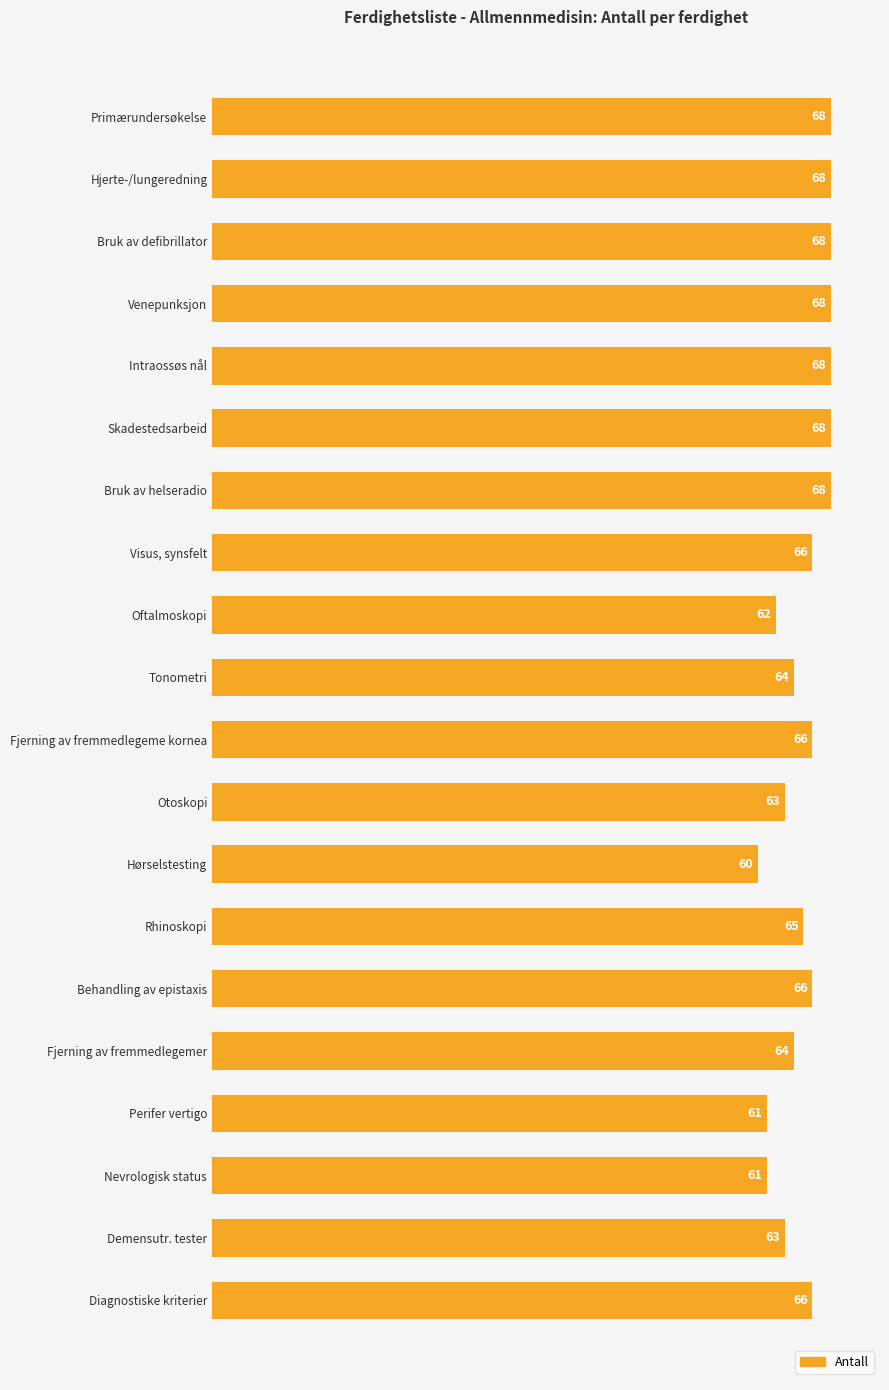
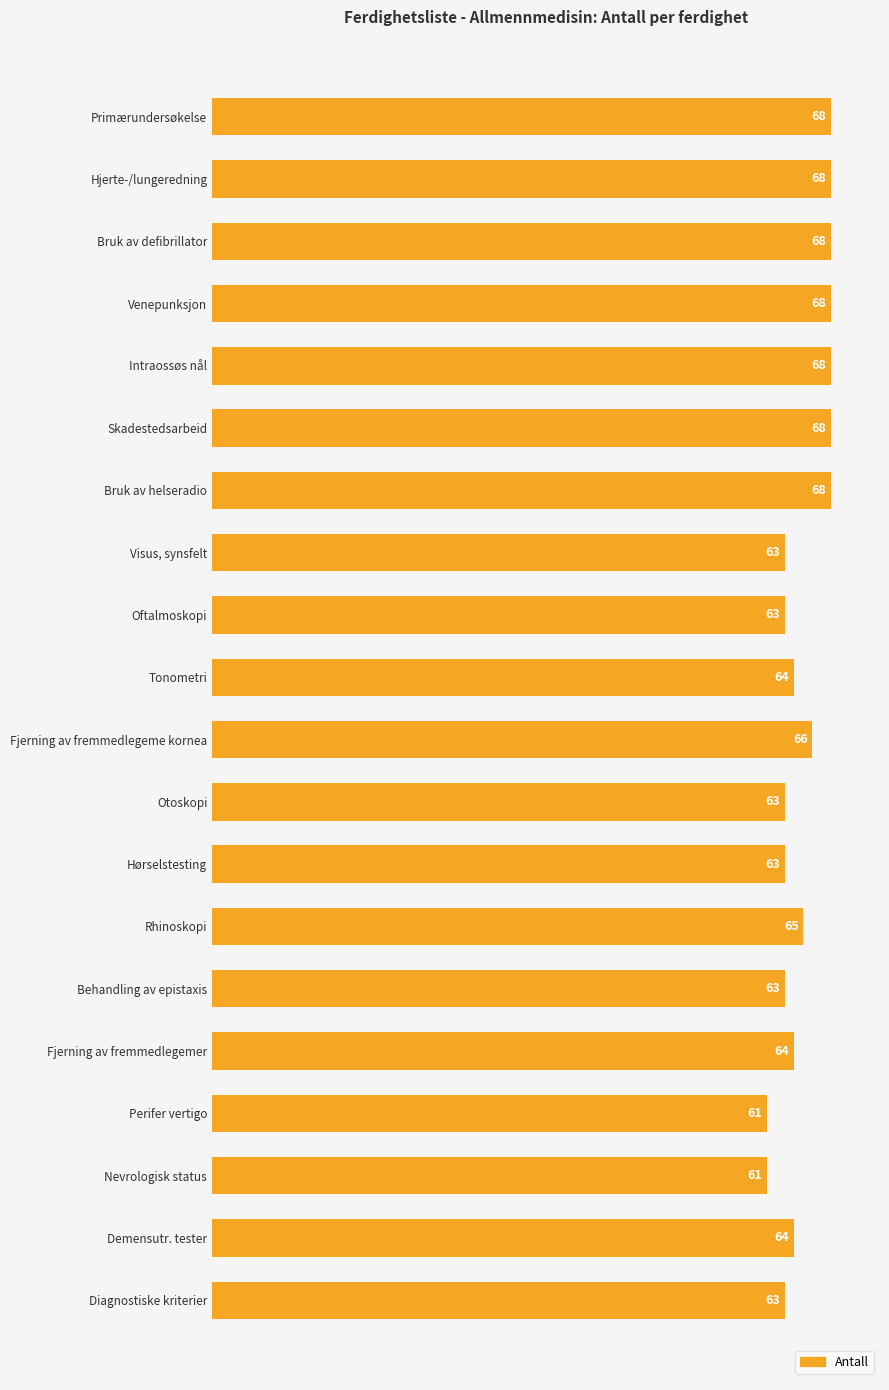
Visus, synsfelt: 66 -> 63
Oftalmoskopi: 62 -> 63
Hørselstesting: 60 -> 63
Behandling av epistaxis: 66 -> 63
Demensutr. tester: 63 -> 64
Diagnostiske kriterier: 66 -> 63
